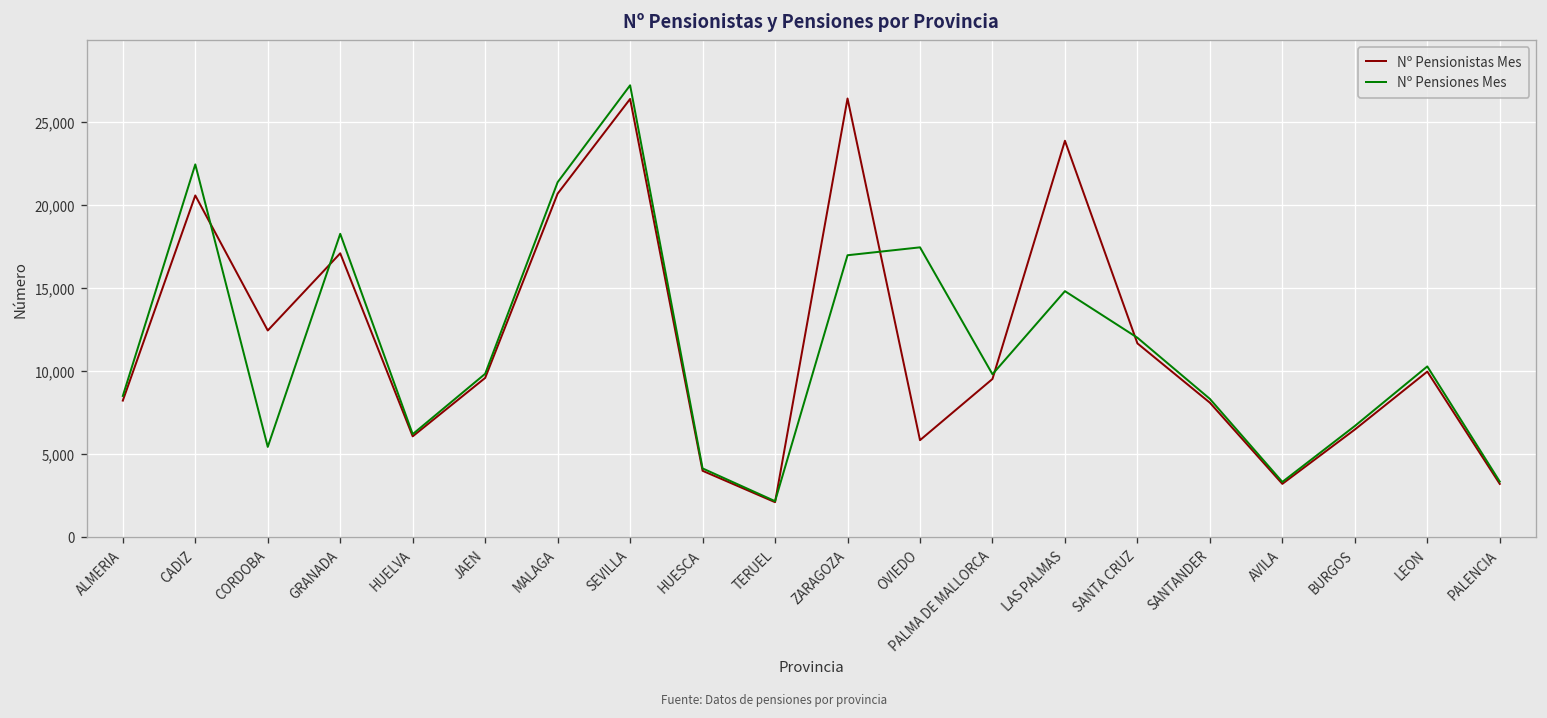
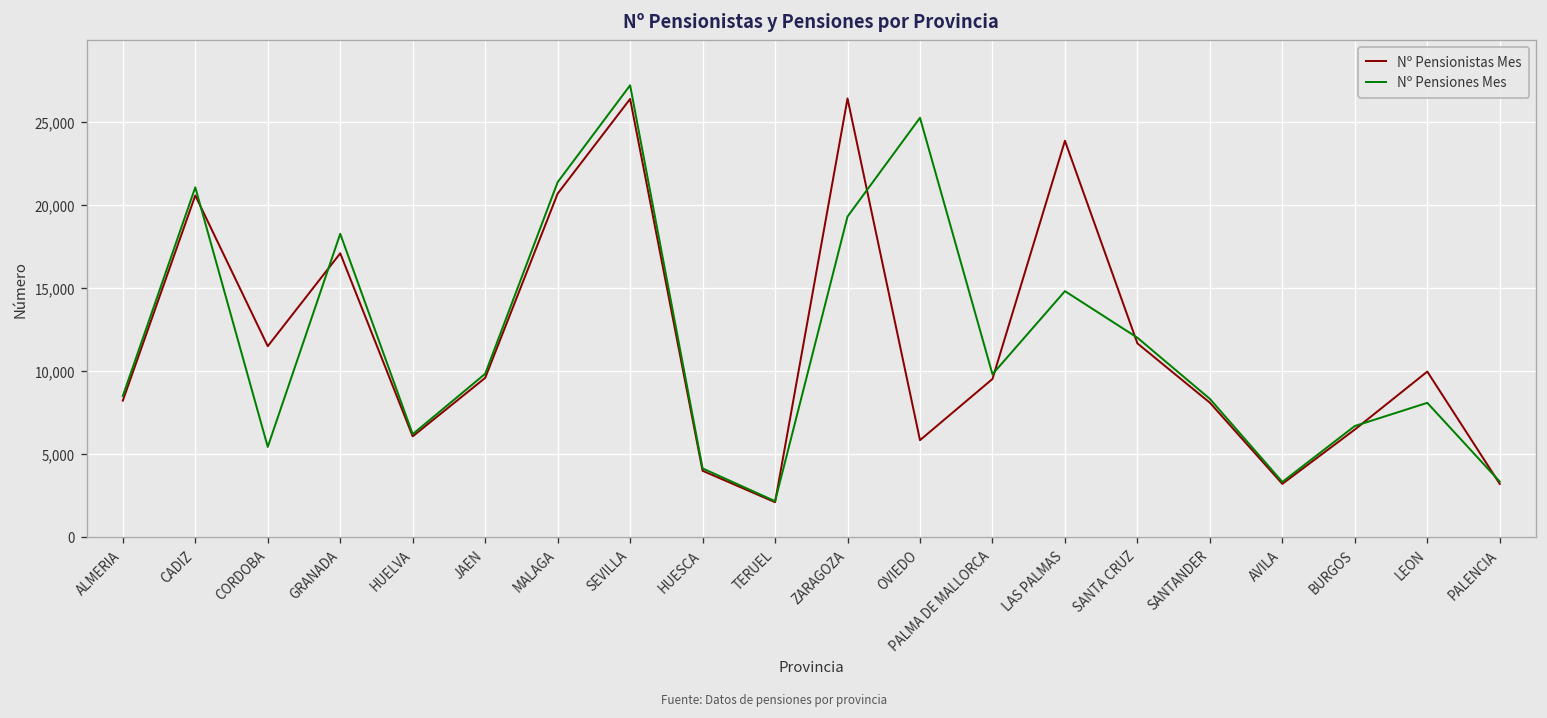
Nº Pensiones Mes, CADIZ: 22,500 -> 21,100
Nº Pensionistas Mes, CORDOBA: 12,400 -> 11,500
Nº Pensiones Mes, ZARAGOZA: 17,000 -> 19,300
Nº Pensiones Mes, OVIEDO: 17,500 -> 25,300
Nº Pensiones Mes, LEON: 10,300 -> 8,100
